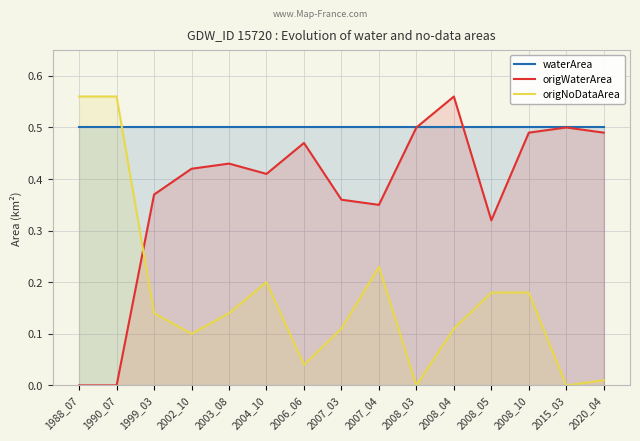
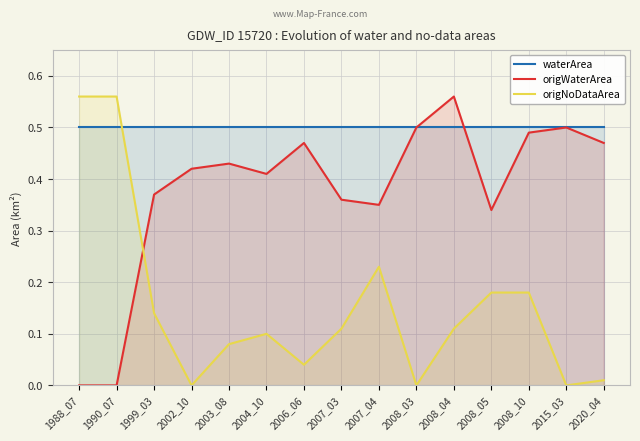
origNoDataArea, 2002_10: 0.1 -> 0.0
origNoDataArea, 2003_08: 0.14 -> 0.08
origNoDataArea, 2004_10: 0.2 -> 0.1
origWaterArea, 2008_05: 0.32 -> 0.34
origWaterArea, 2020_04: 0.49 -> 0.47
